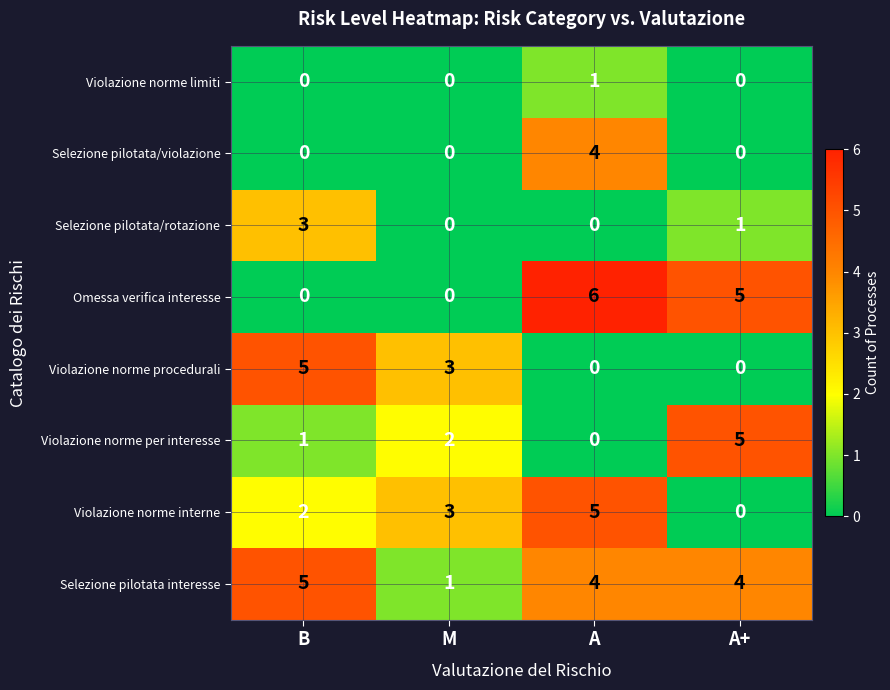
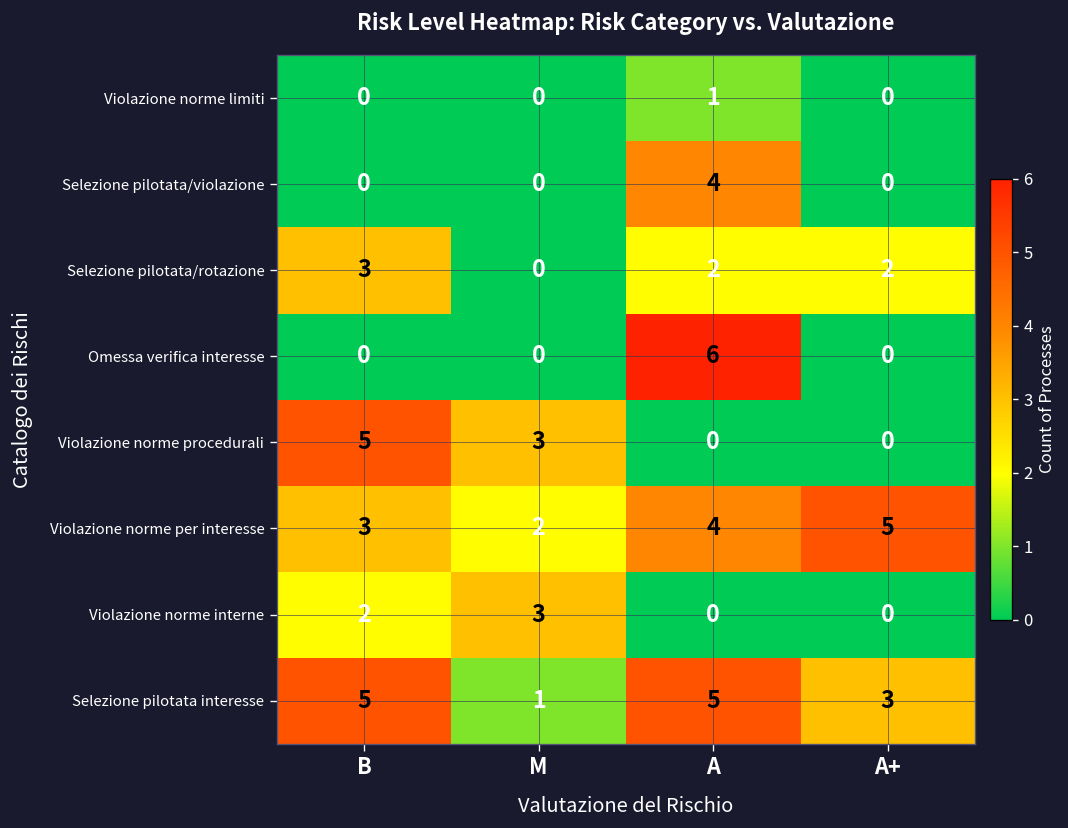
Selezione pilotata/rotazione, A: 0 -> 2
Selezione pilotata/rotazione, A+: 1 -> 2
Omessa verifica interesse, A+: 5 -> 0
Violazione norme per interesse, B: 1 -> 3
Violazione norme per interesse, A: 0 -> 4
Violazione norme interne, A: 5 -> 0
Selezione pilotata interesse, A: 4 -> 5
Selezione pilotata interesse, A+: 4 -> 3
